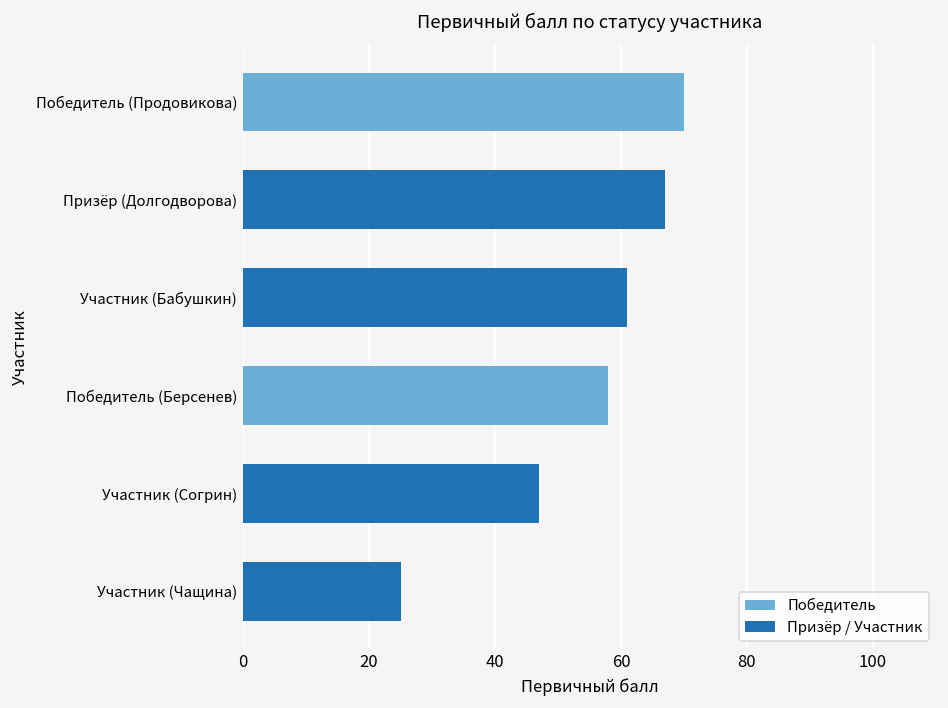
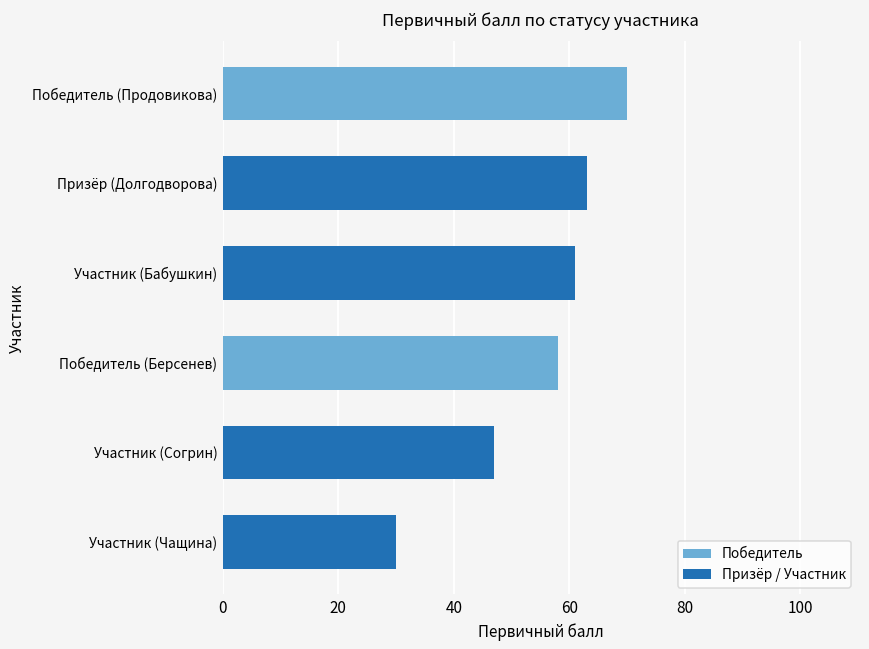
Призёр (Долгодворова): 67 -> 63
Участник (Чащина): 25 -> 30
